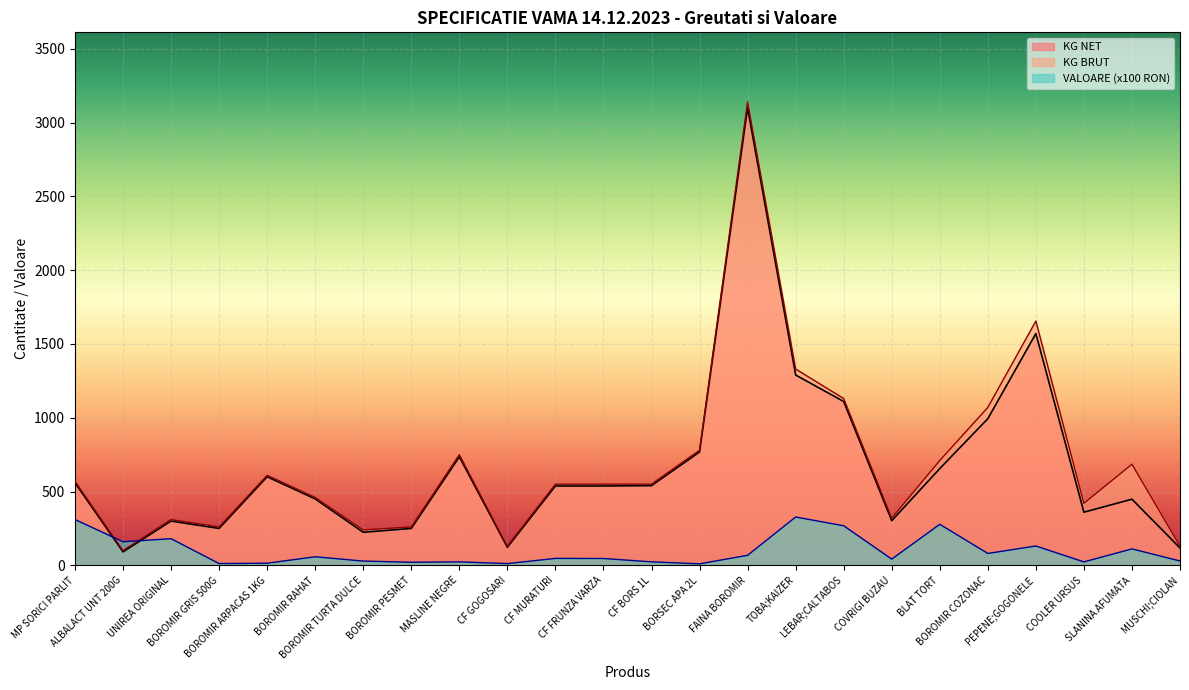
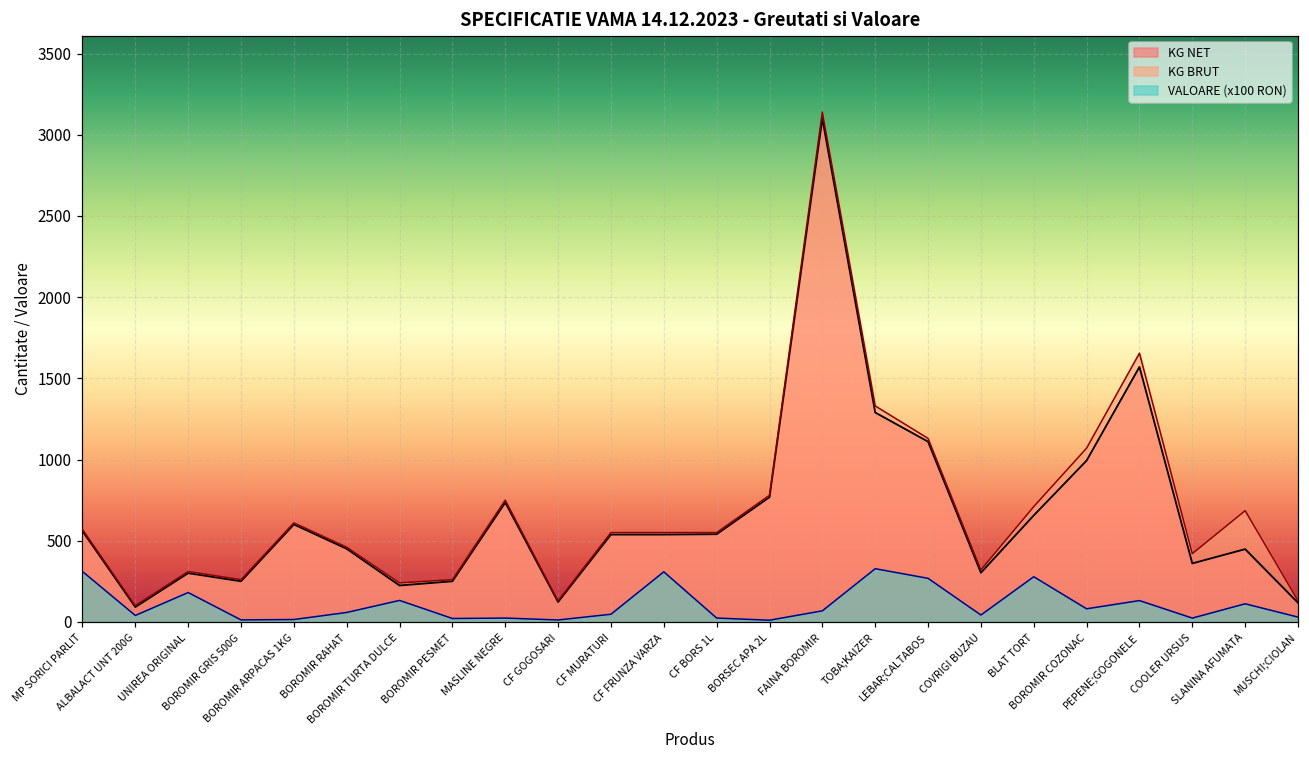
VALOARE (x100 RON), ALBALACT UNT 200G: 160 -> 40
VALOARE (x100 RON), BOROMIR TURTA DULCE: 30 -> 130
VALOARE (x100 RON), CF FRUNZA VARZA: 50 -> 310
